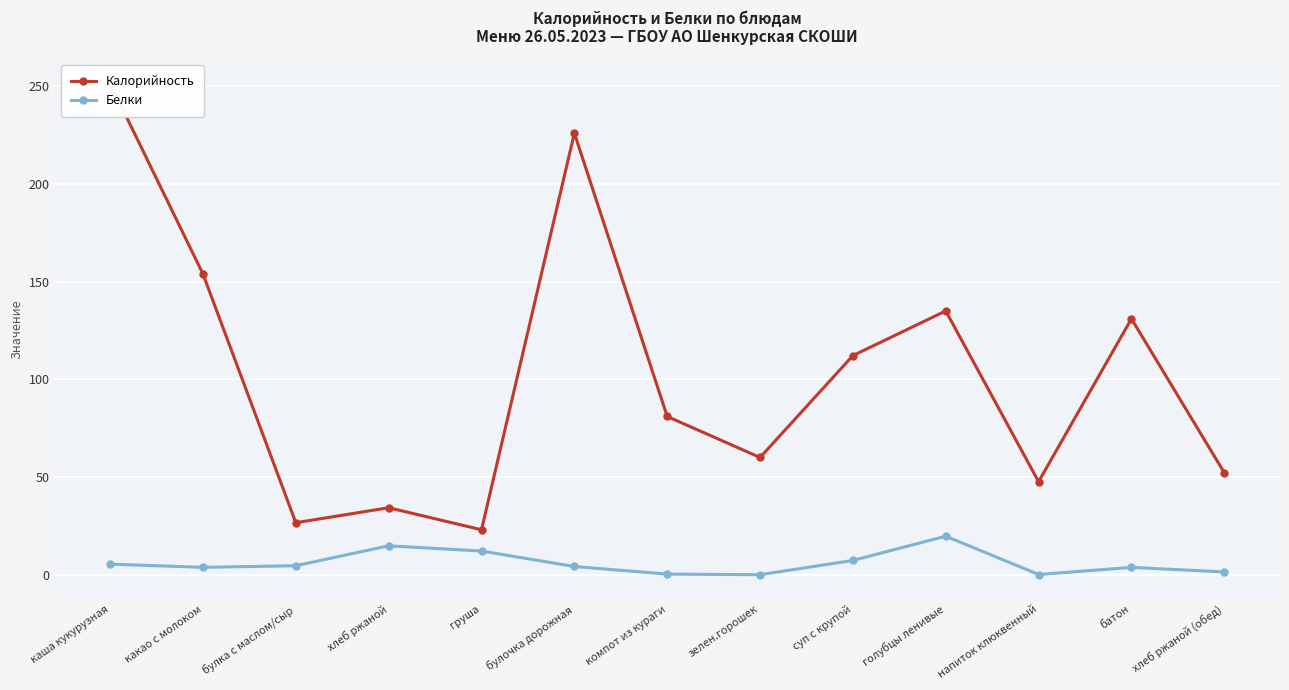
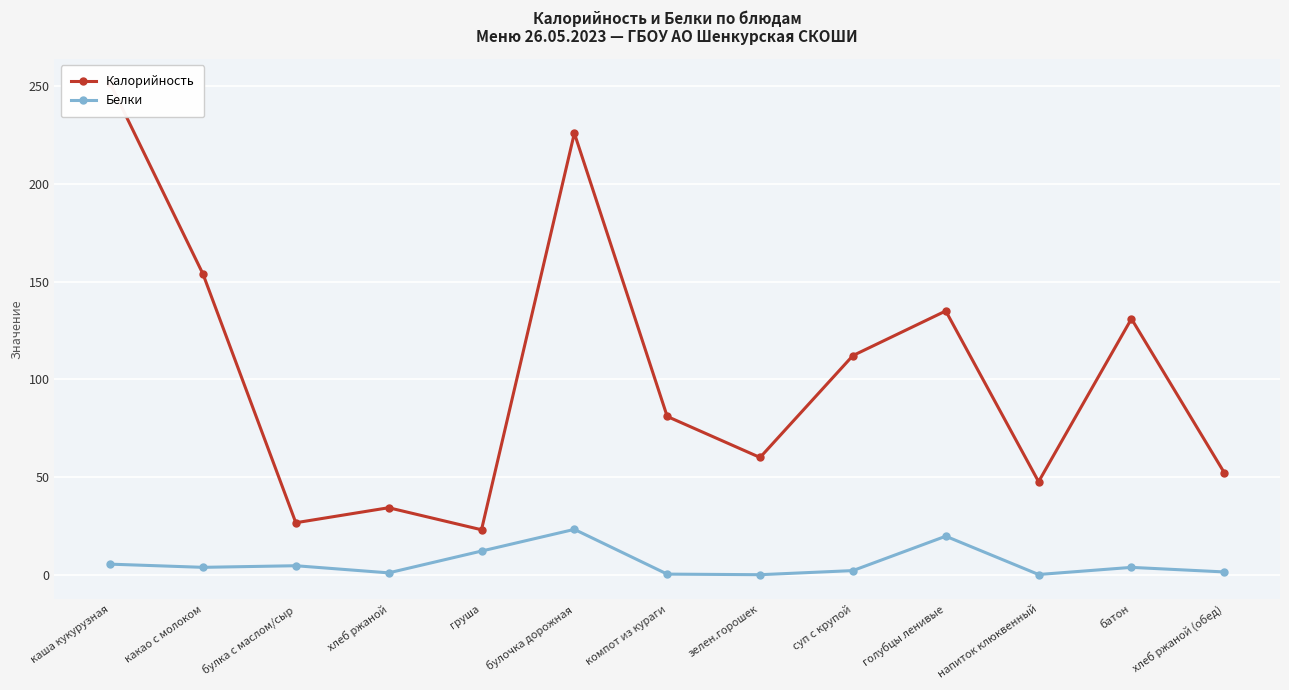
Белки, хлеб ржаной: 15 -> 1
Белки, булочка дорожная: 4 -> 23
Белки, суп с крупой: 7 -> 2
